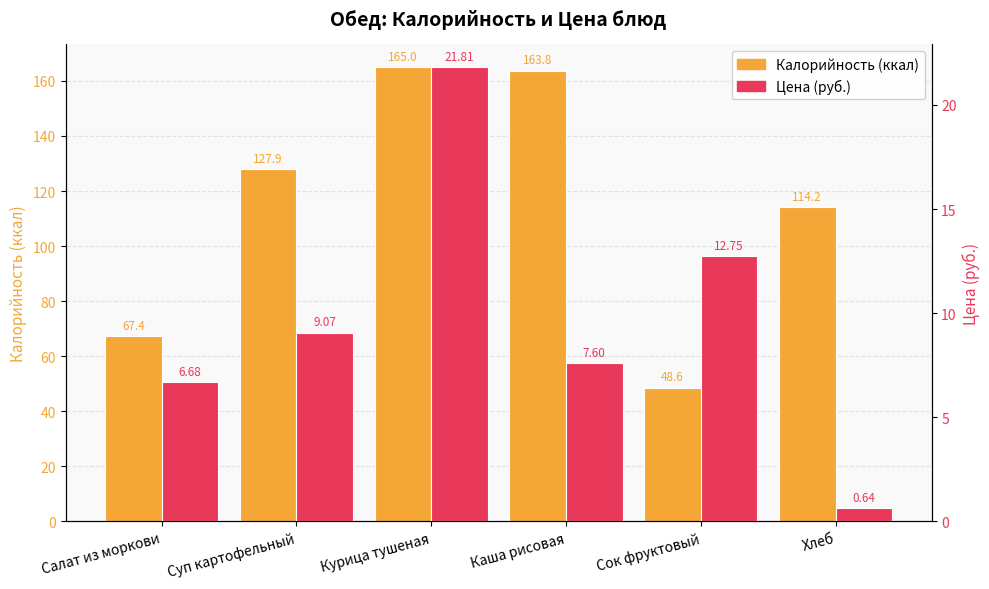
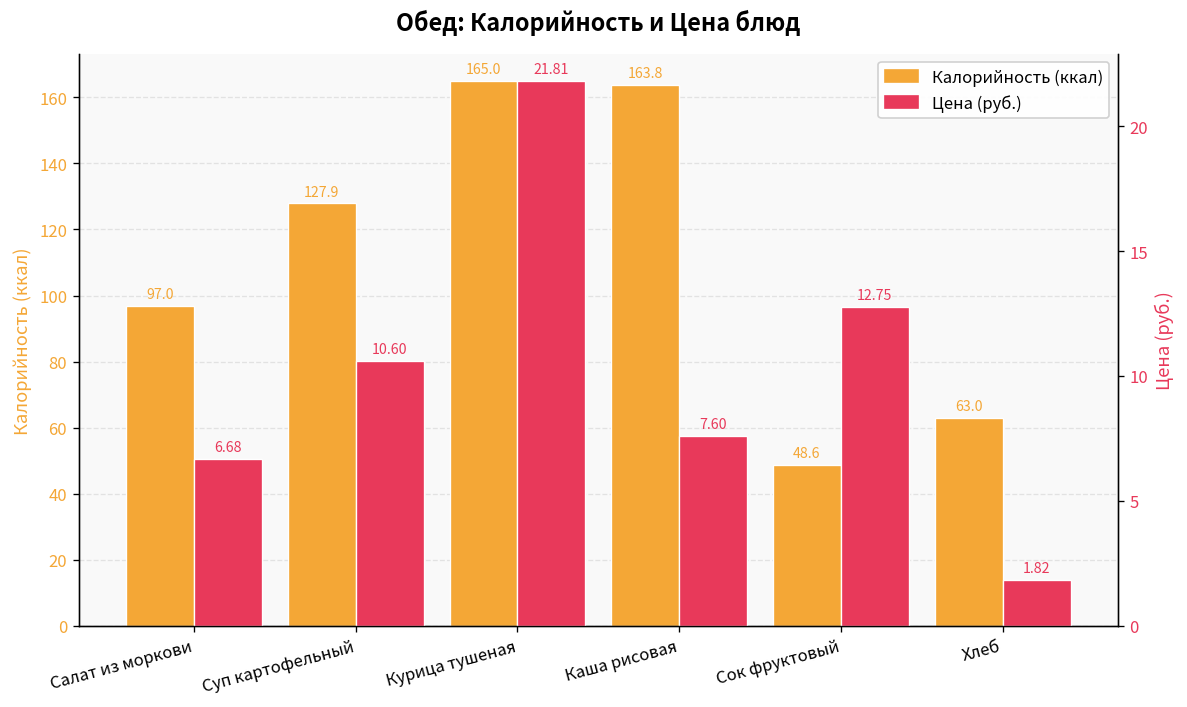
Калорийность (ккал), Салат из моркови: 67.4 -> 97.0
Калорийность (ккал), Хлеб: 114.2 -> 63.0
Цена (руб.), Суп картофельный: 9.07 -> 10.60
Цена (руб.), Хлеб: 0.64 -> 1.82
